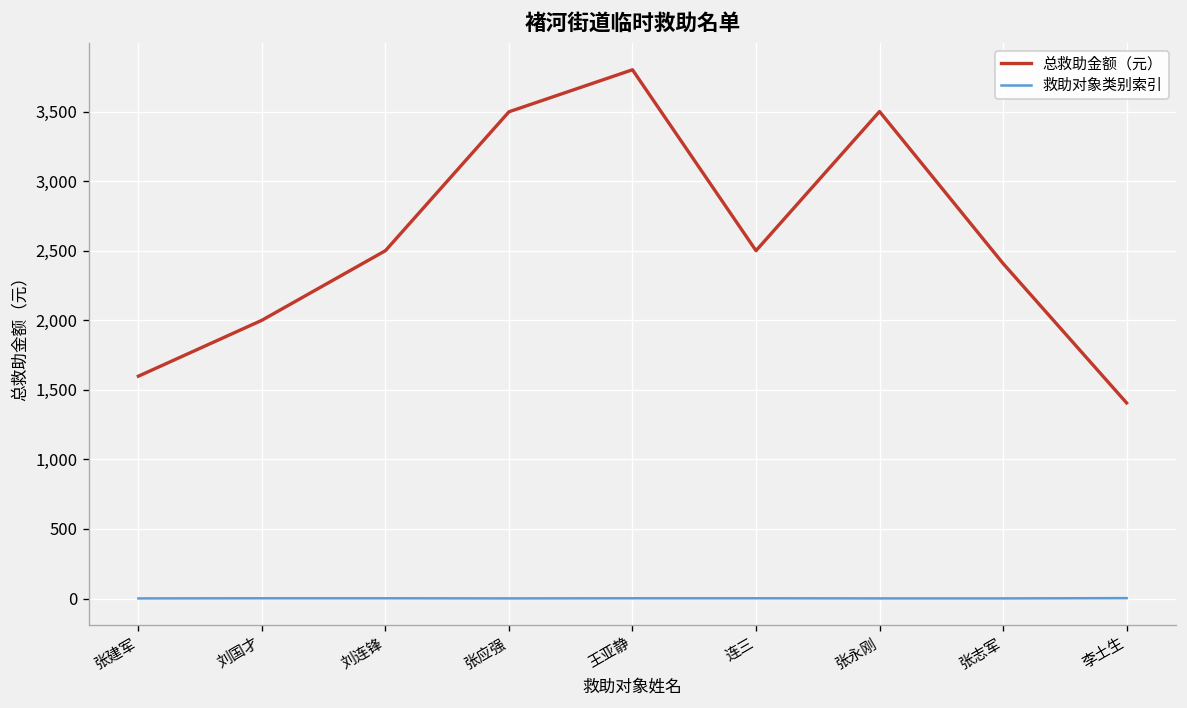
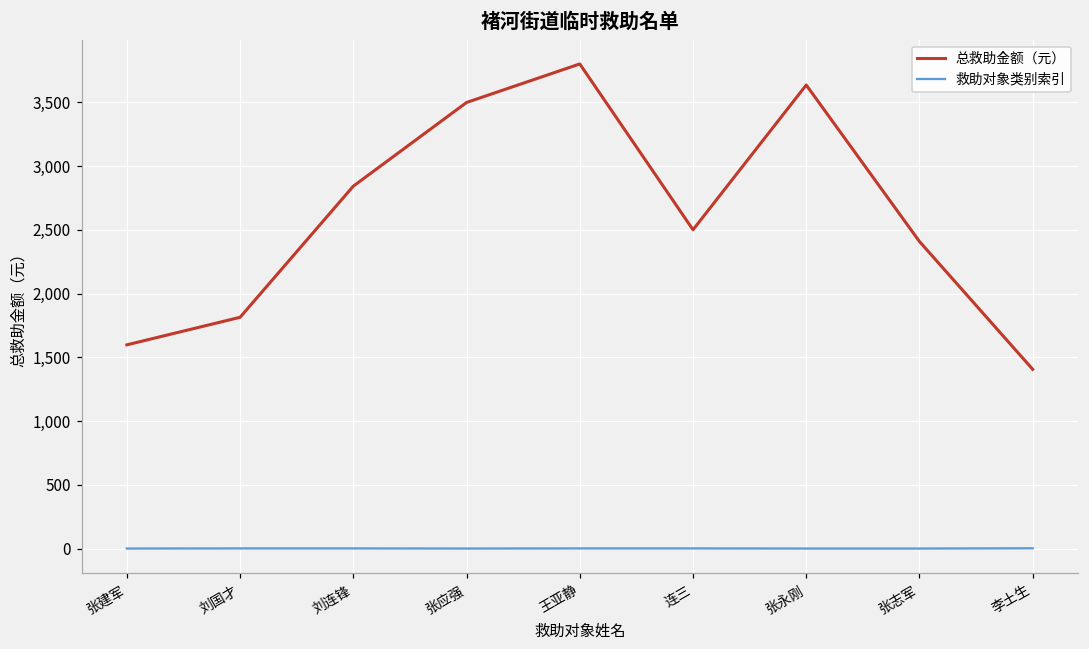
总救助金额（元）, 刘国才: 2,000 -> 1,810
总救助金额（元）, 刘连锋: 2,500 -> 2,840
总救助金额（元）, 张永刚: 3,500 -> 3,640
